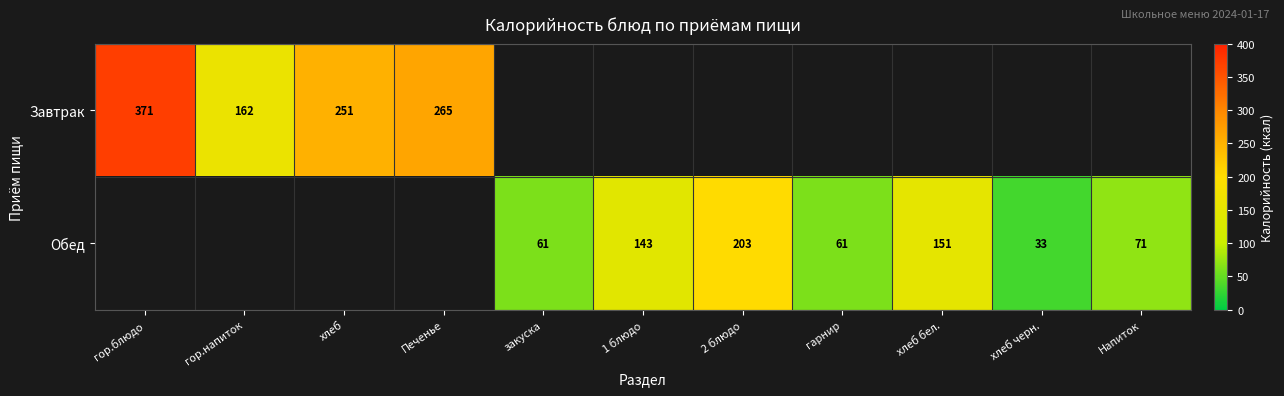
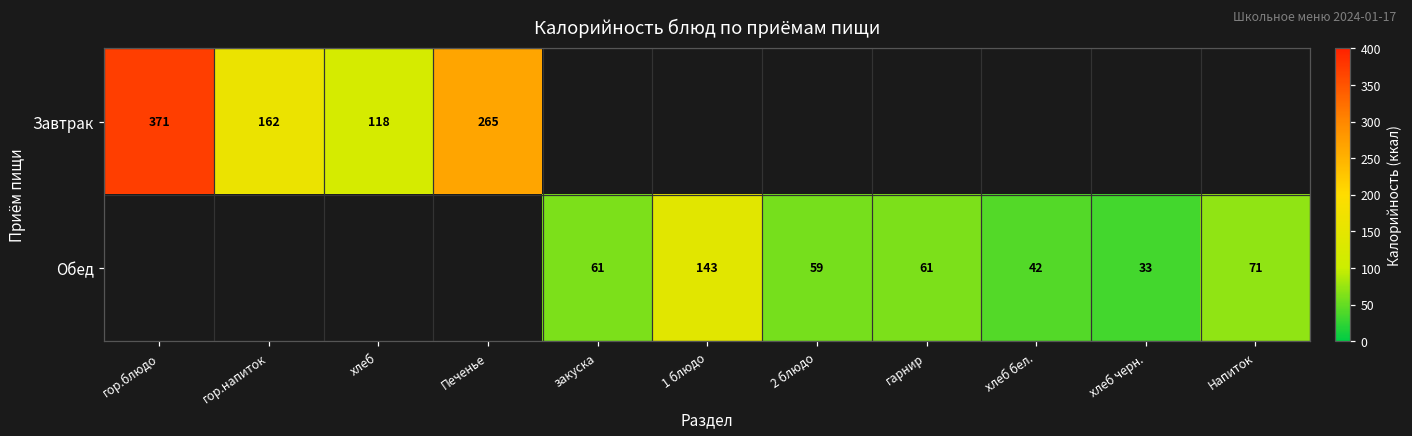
Завтрак, хлеб: 251 -> 118
Обед, 2 блюдо: 203 -> 59
Обед, хлеб бел.: 151 -> 42
